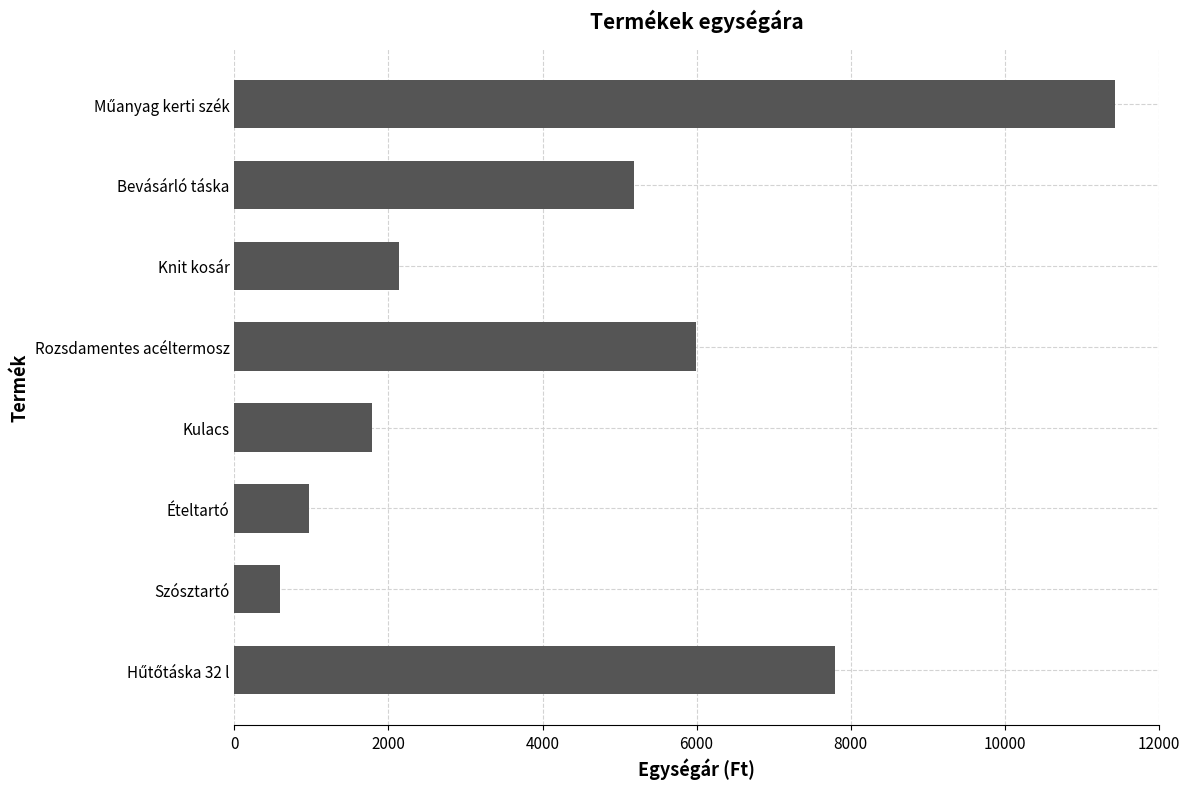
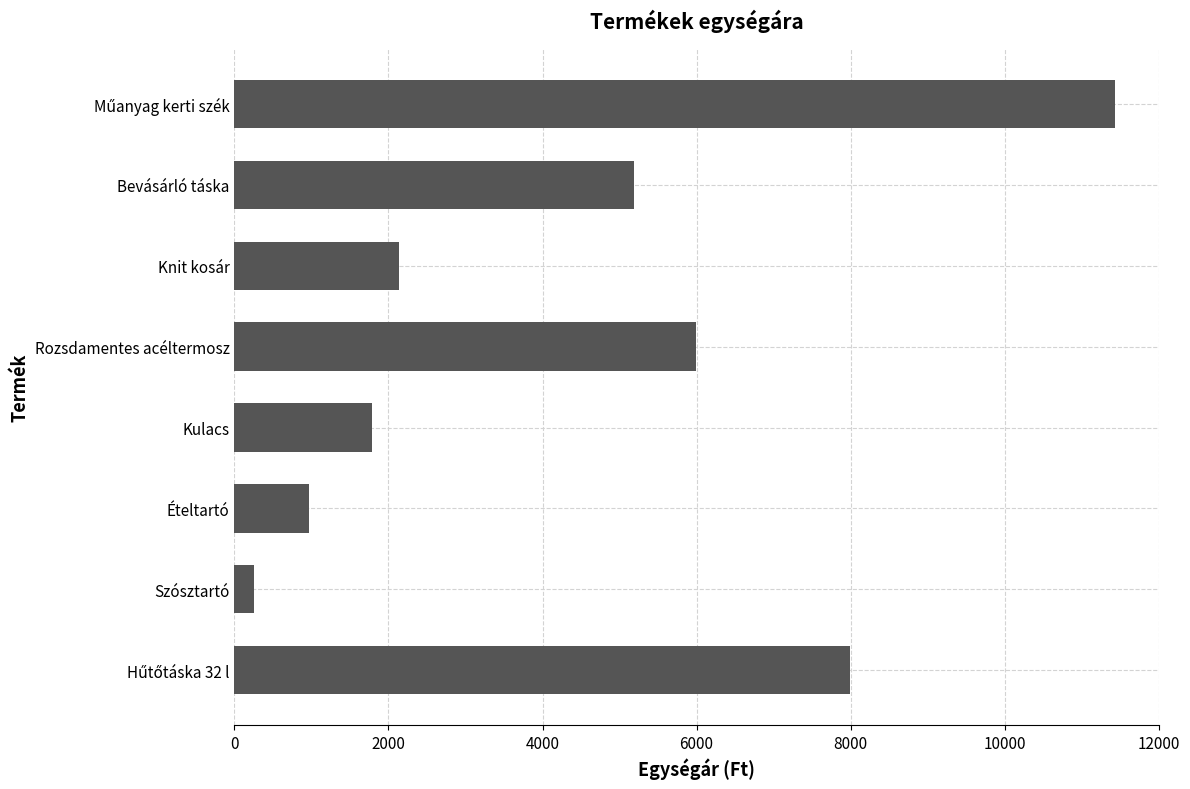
Szósztartó: 600 -> 200
Hűtőtáska 32 l: 7800 -> 8000
